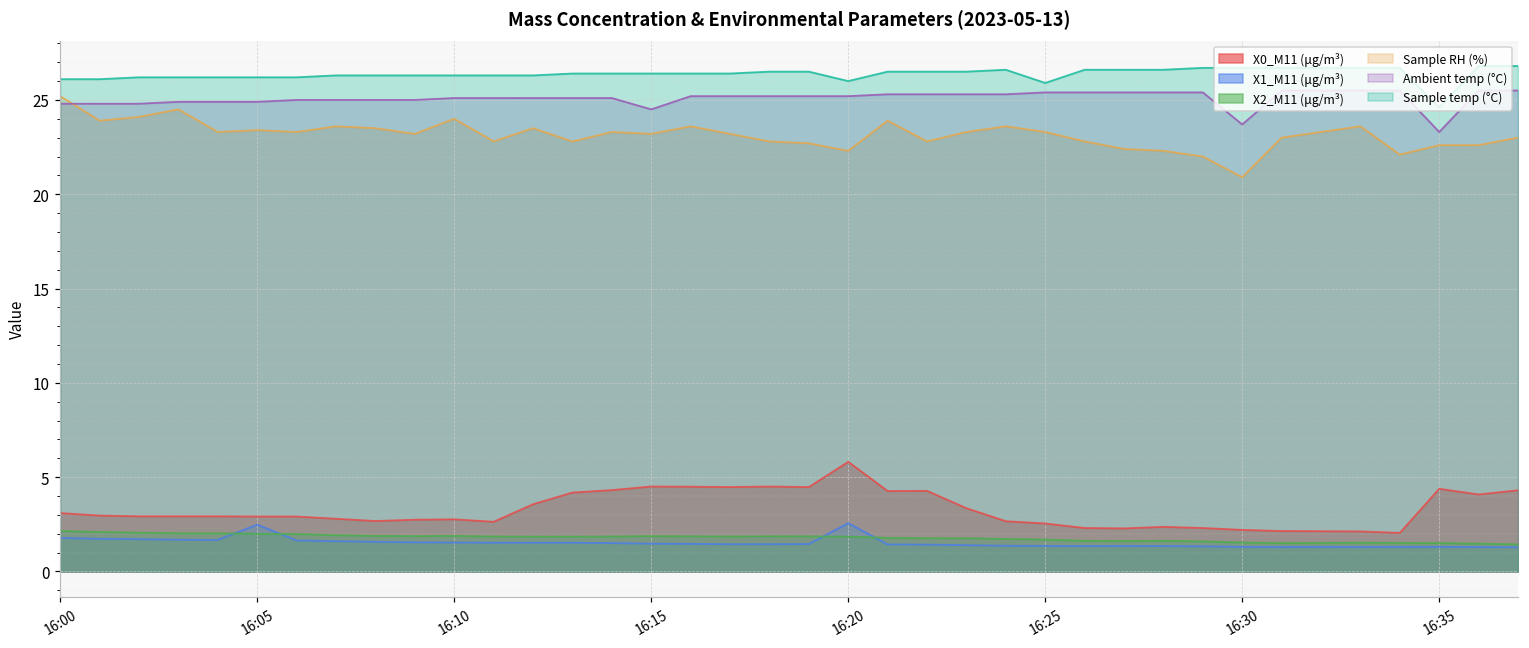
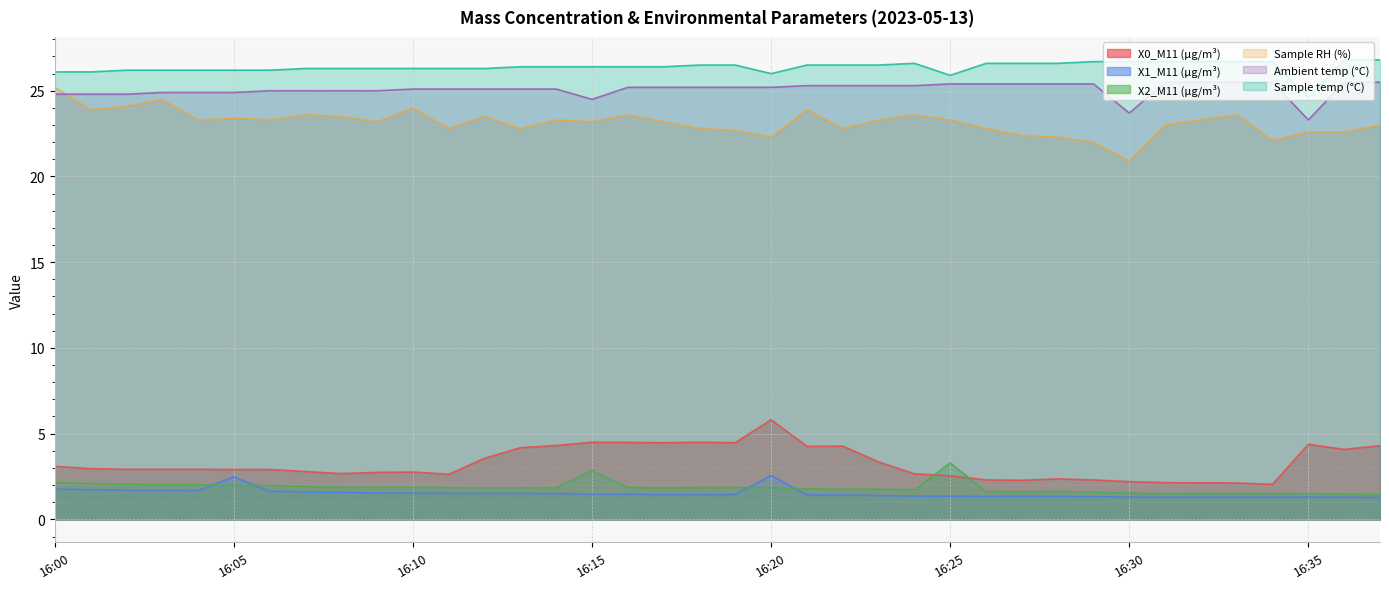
X2_M11 (μg/m³), 16:15: 1.9 -> 2.9
X2_M11 (μg/m³), 16:25: 1.7 -> 3.3
